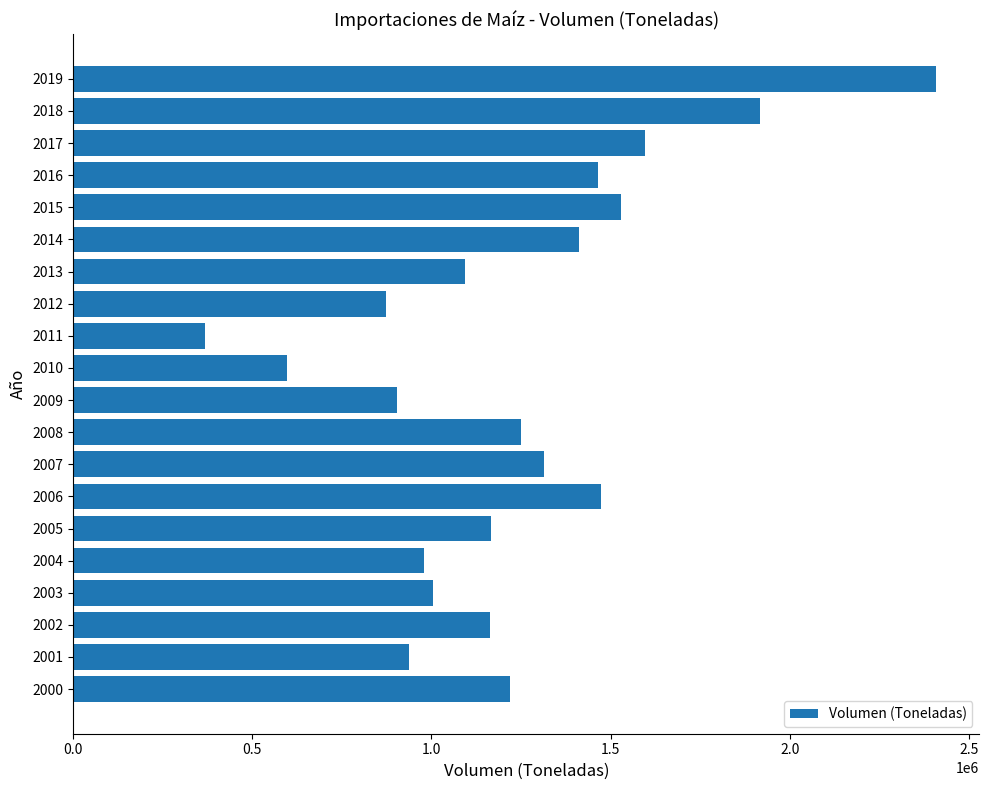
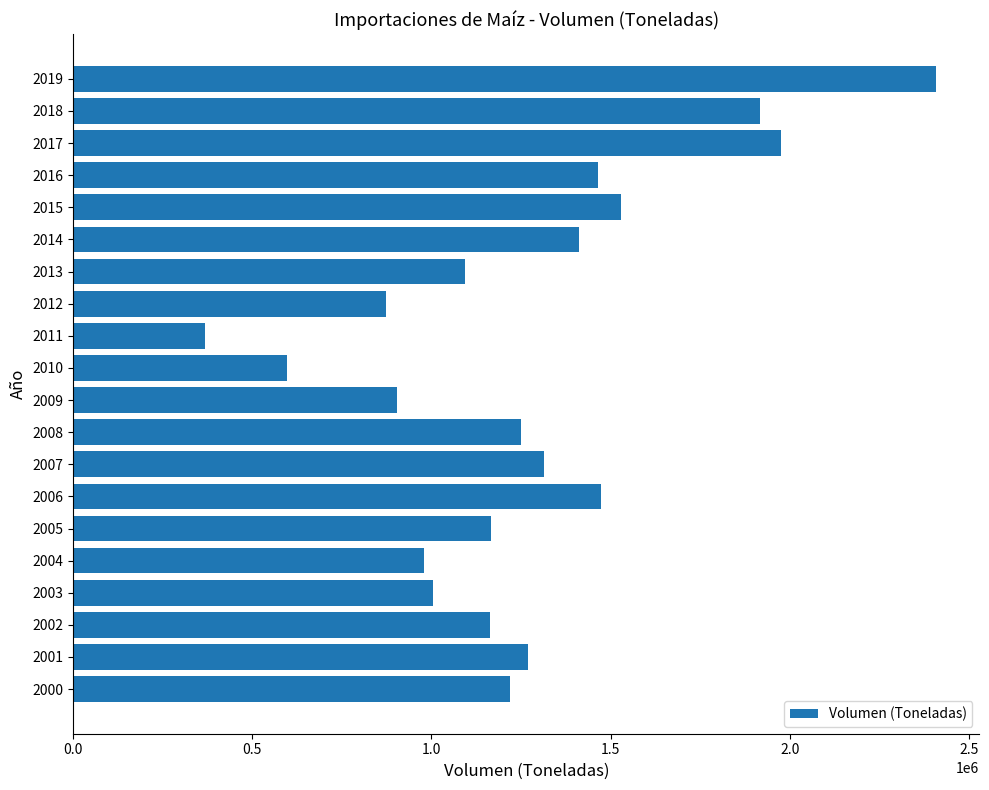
2017: 1600000 -> 1980000
2001: 940000 -> 1270000
